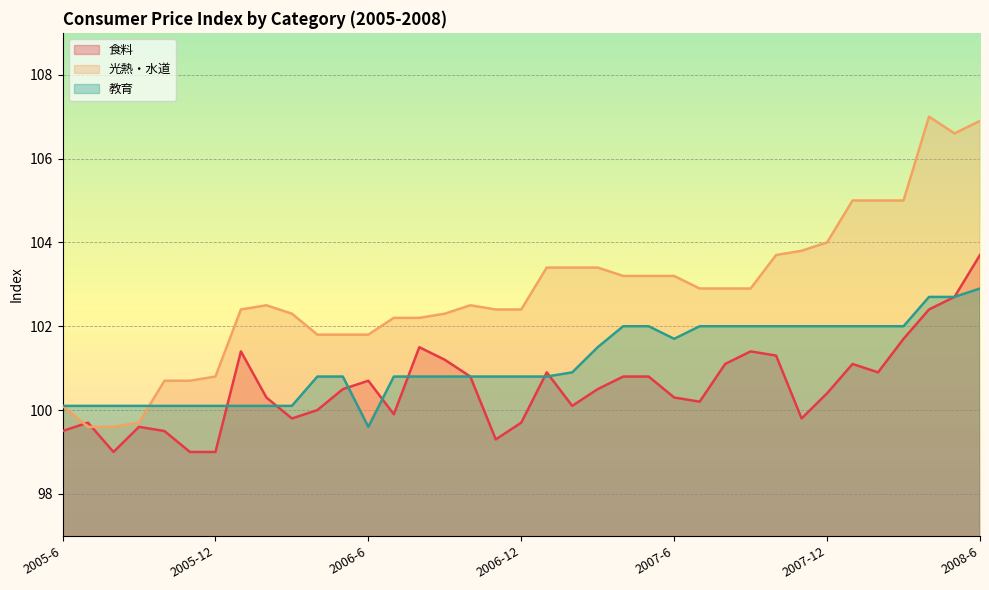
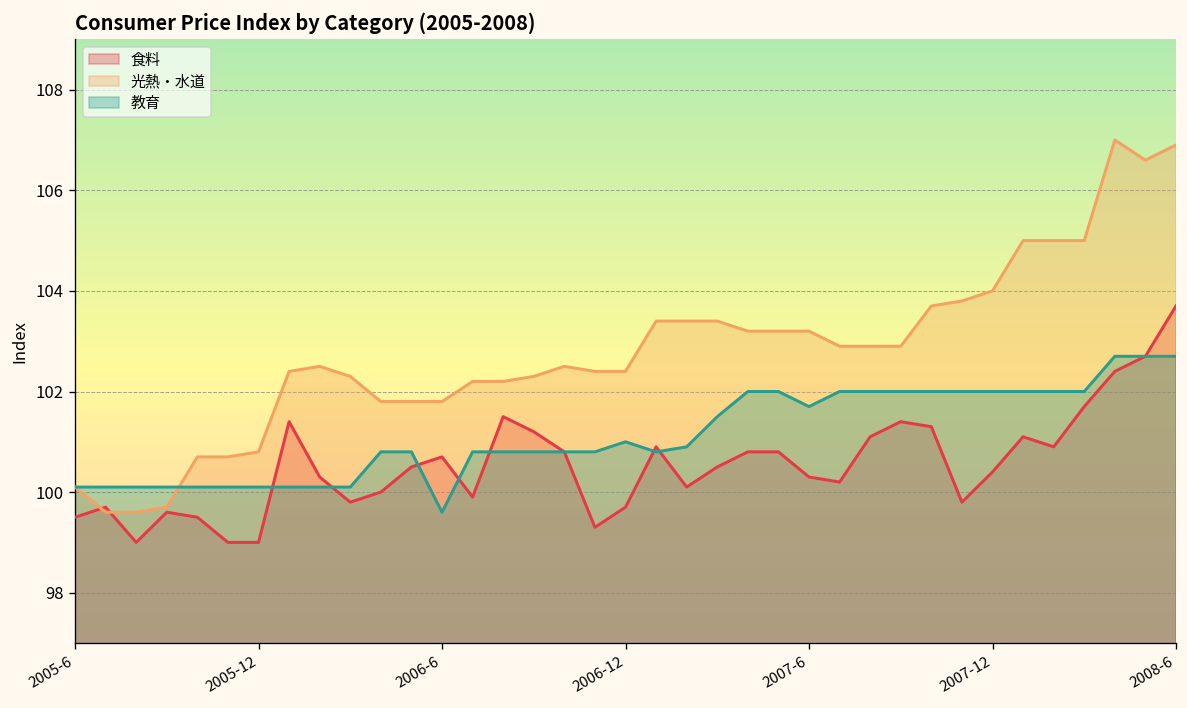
教育, 2006-12: 100.8 -> 101.0
教育, 2008-6: 102.9 -> 102.7
